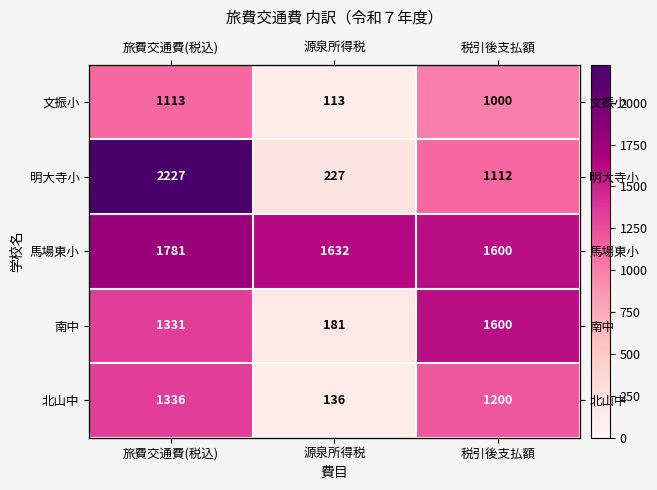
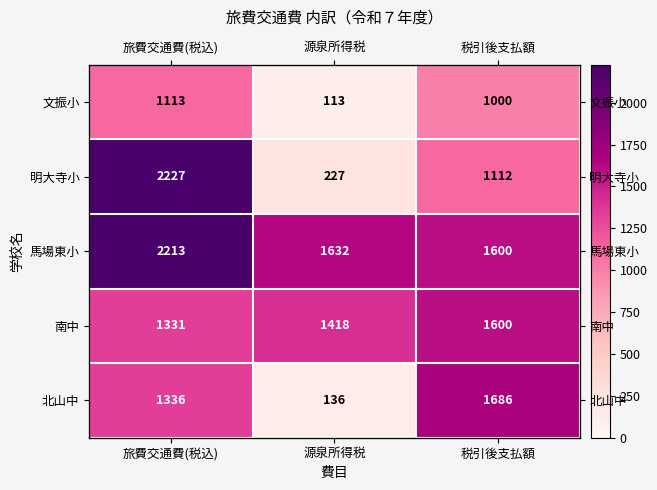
馬場東小, 旅費交通費(税込): 1781 -> 2213
南中, 源泉所得税: 181 -> 1418
北山中, 税引後支払額: 1200 -> 1686
